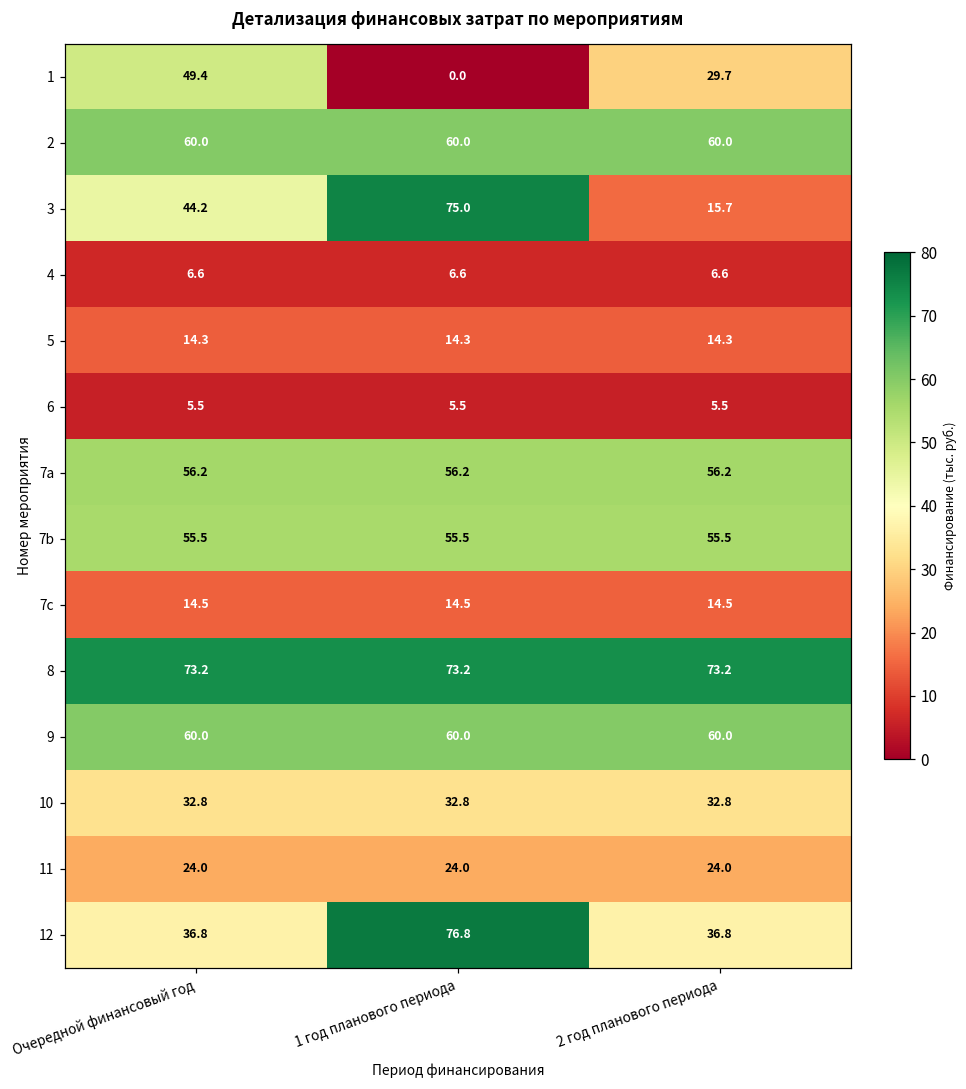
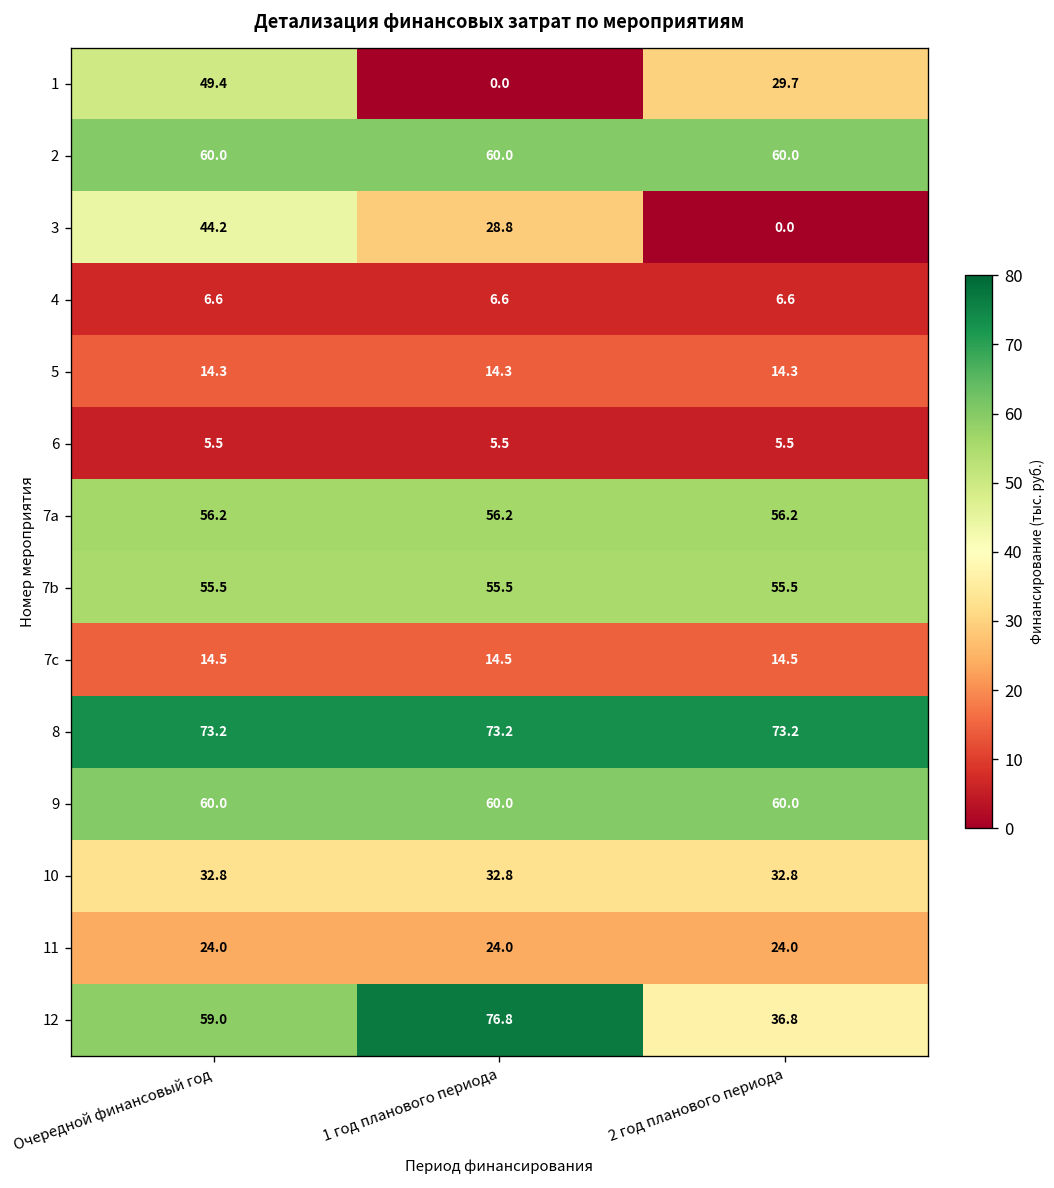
3, 1 год планового периода: 75.0 -> 28.8
3, 2 год планового периода: 15.7 -> 0.0
12, Очередной финансовый год: 36.8 -> 59.0
